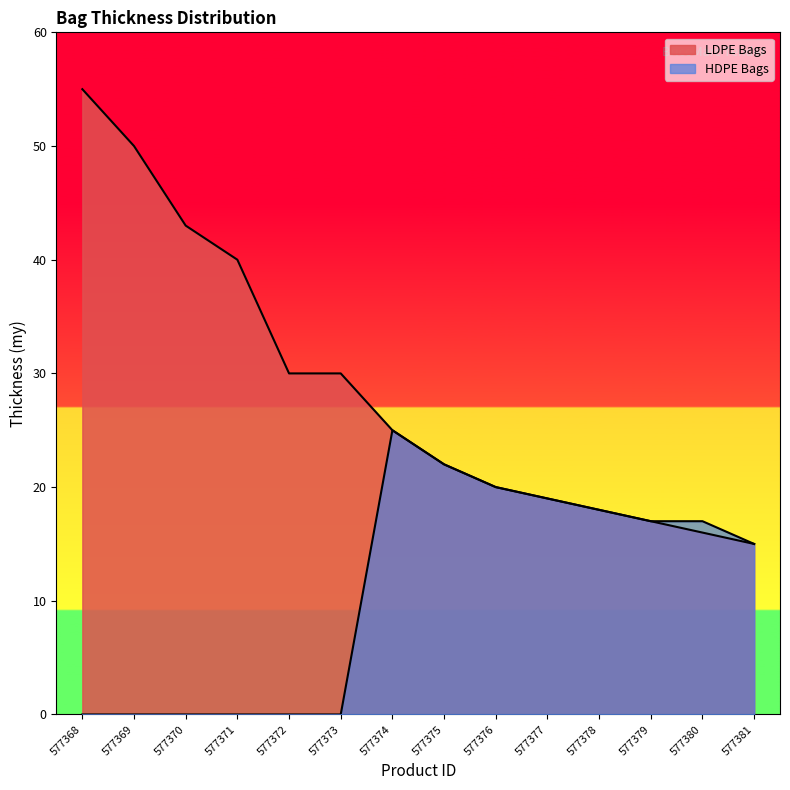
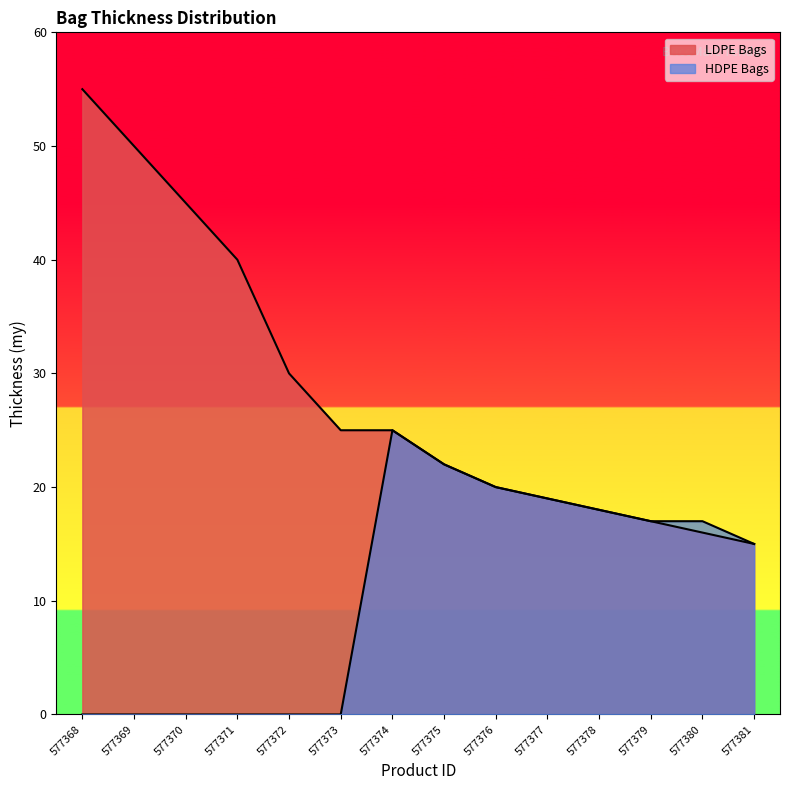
LDPE Bags, 577370: 43 -> 45
LDPE Bags, 577373: 30 -> 25
